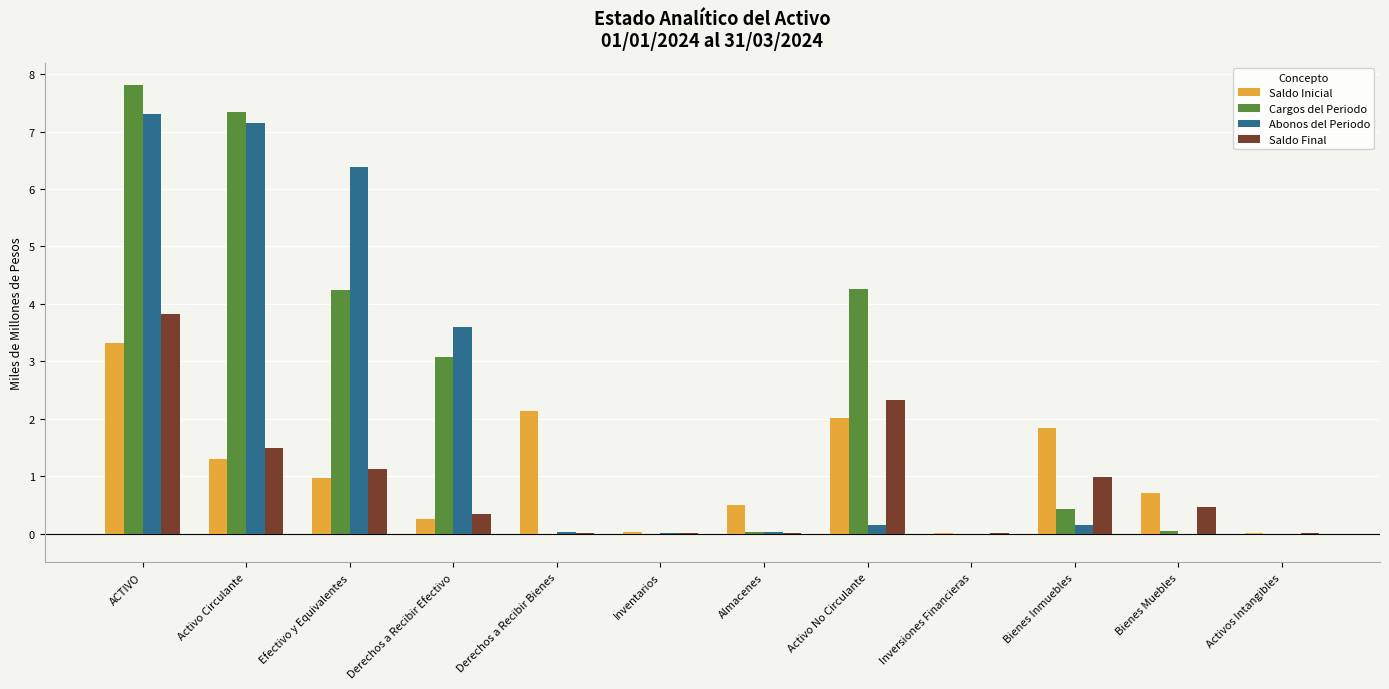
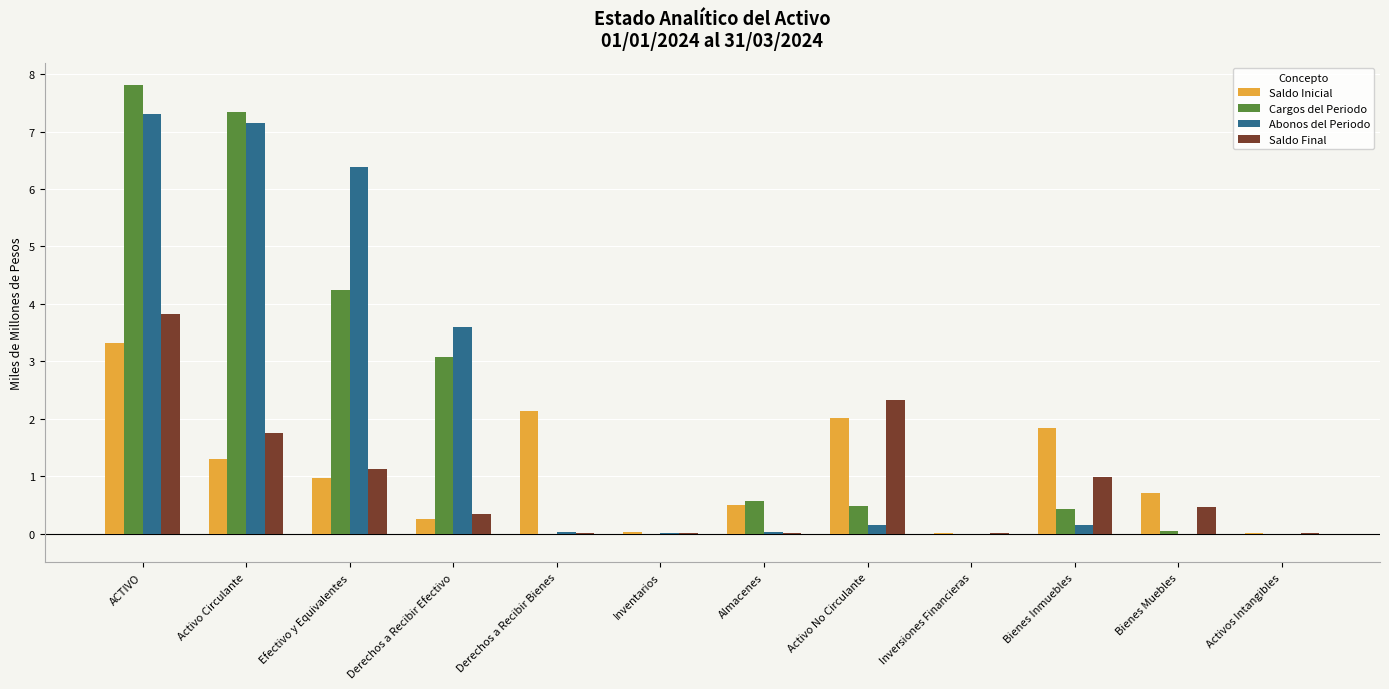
Saldo Final, Activo Circulante: 1.5 -> 1.8
Cargos del Periodo, Almacenes: 0.0 -> 0.6
Cargos del Periodo, Activo No Circulante: 4.3 -> 0.5
